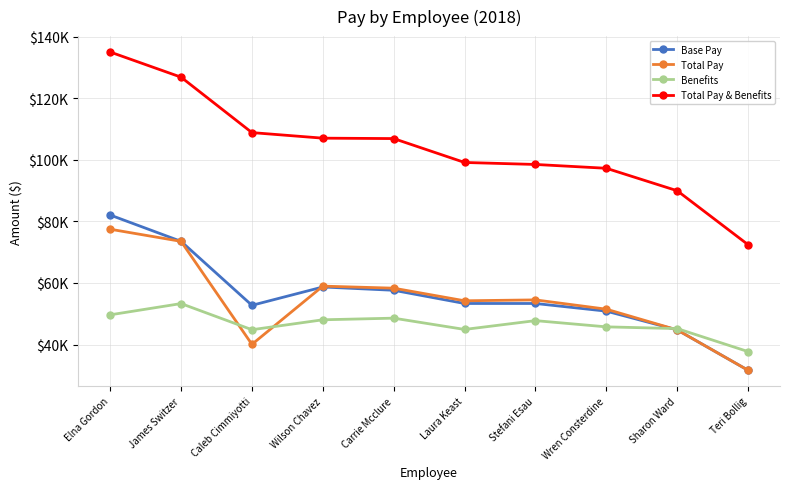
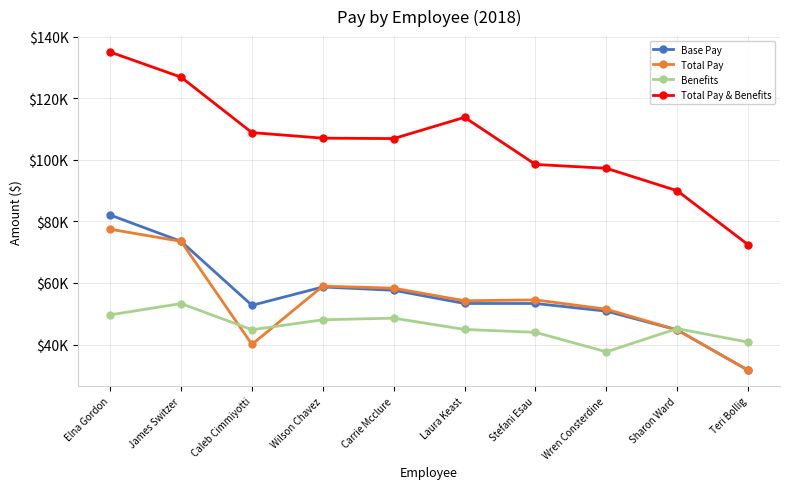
Total Pay & Benefits, Laura Keast: $99000 -> $114000
Benefits, Stefani Esau: $48000 -> $44000
Benefits, Wren Consterdine: $46000 -> $38000
Benefits, Teri Bollig: $38000 -> $41000
